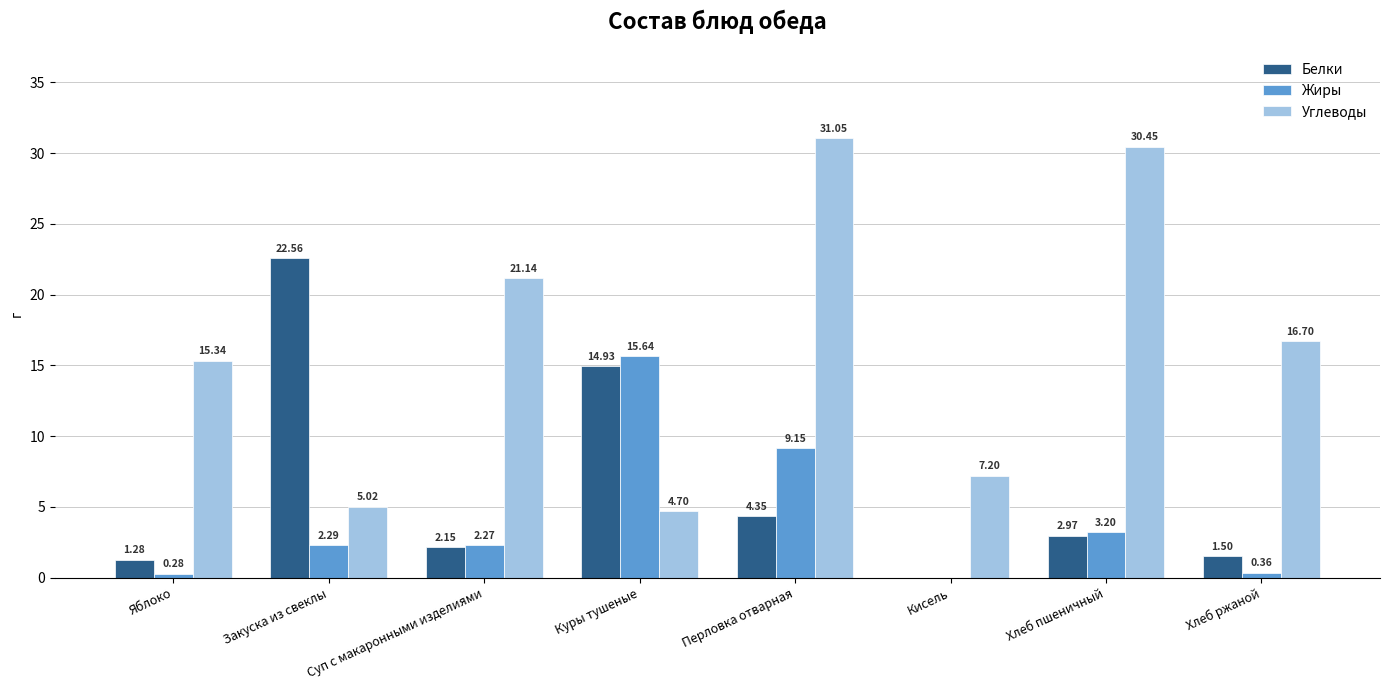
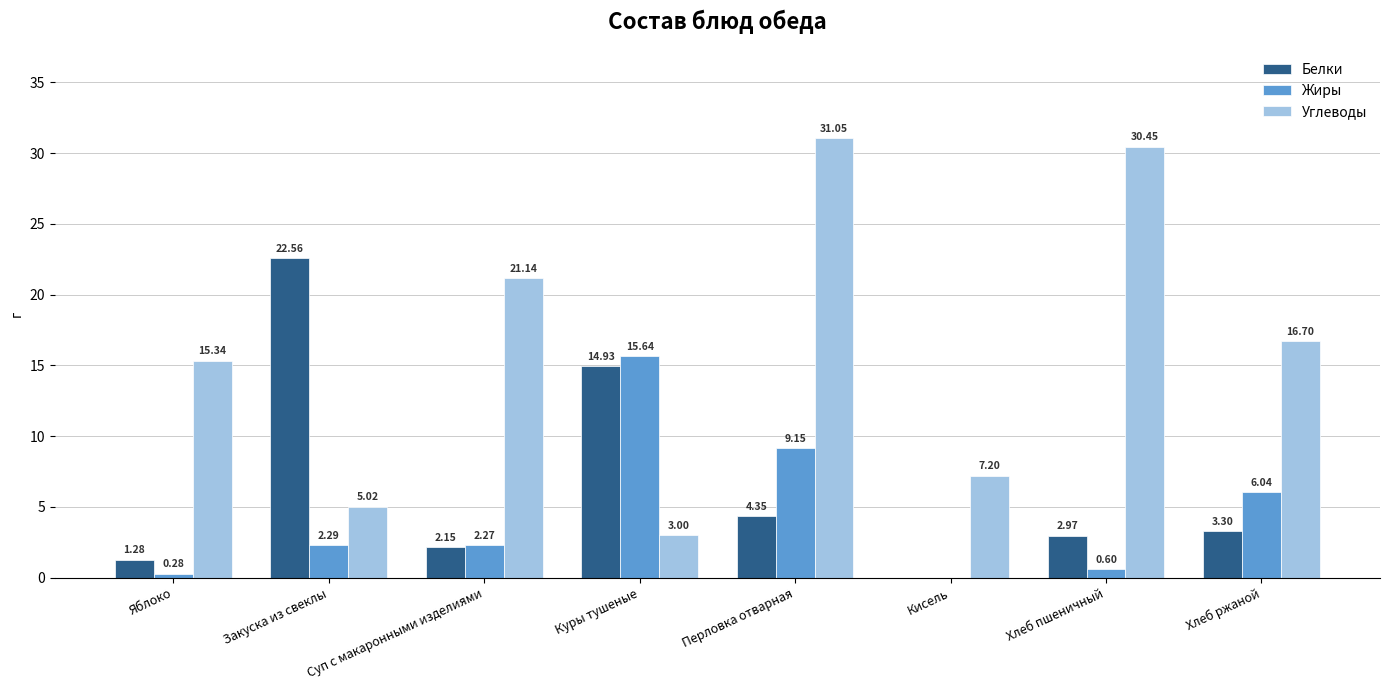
Углеводы, Куры тушеные: 4.70 -> 3.00
Жиры, Хлеб пшеничный: 3.20 -> 0.60
Белки, Хлеб ржаной: 1.50 -> 3.30
Жиры, Хлеб ржаной: 0.36 -> 6.04
